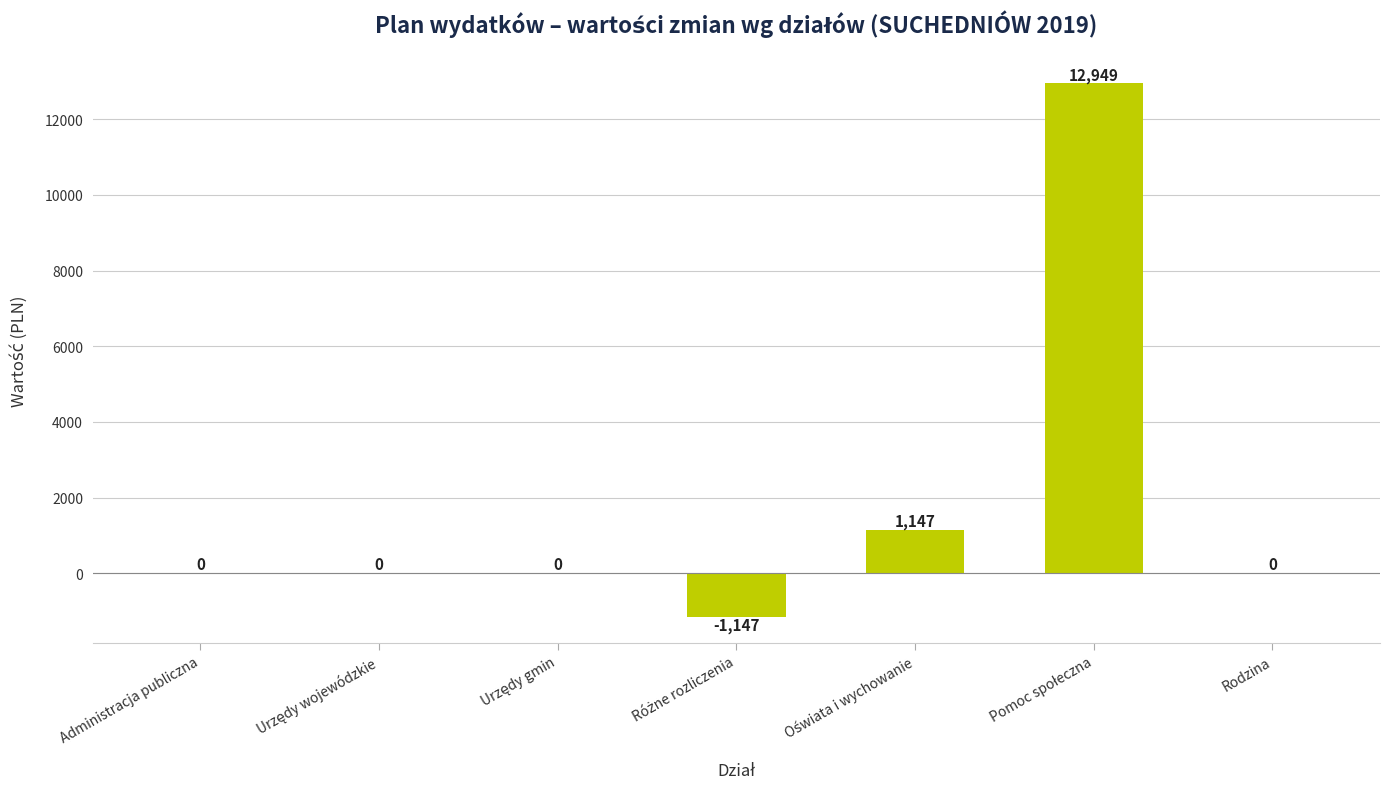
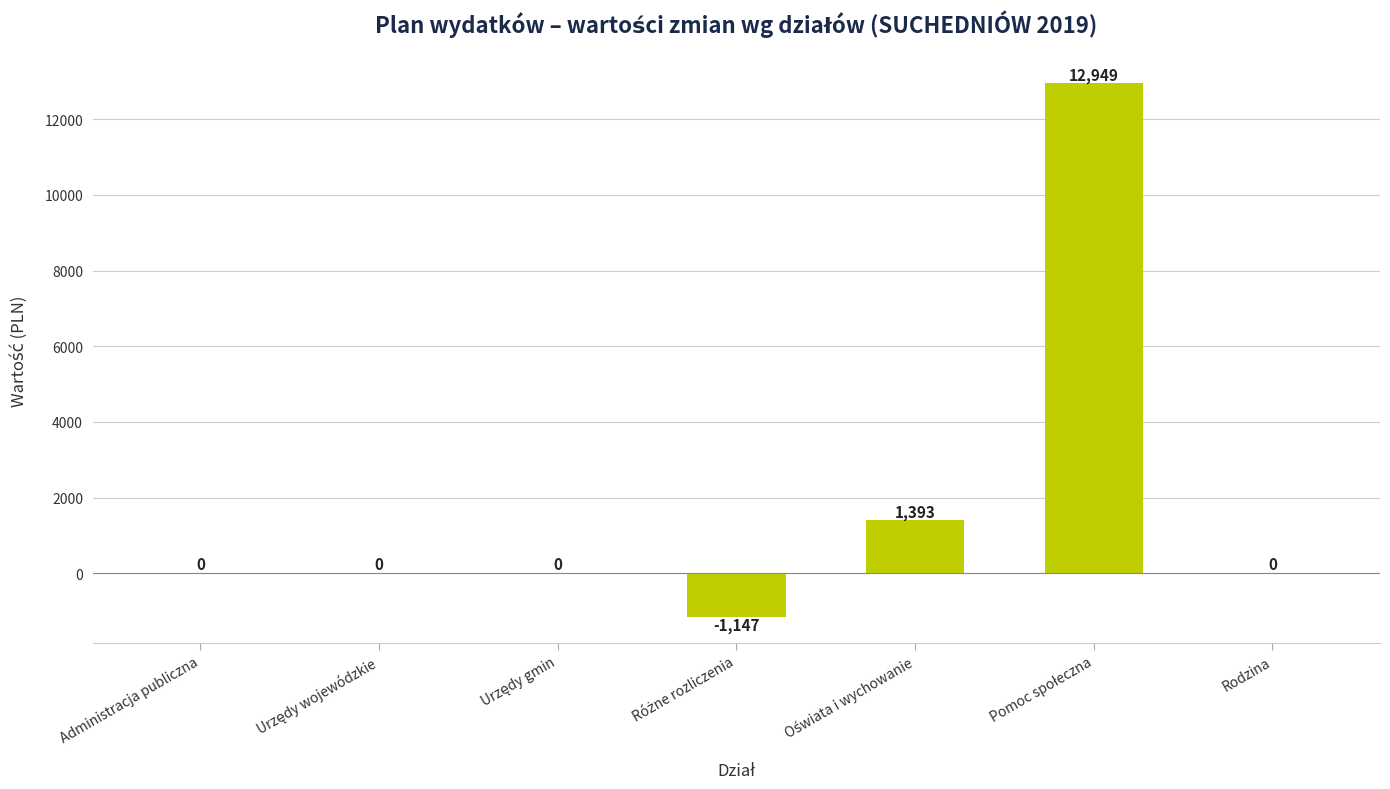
Oświata i wychowanie: 1,147 -> 1,393
